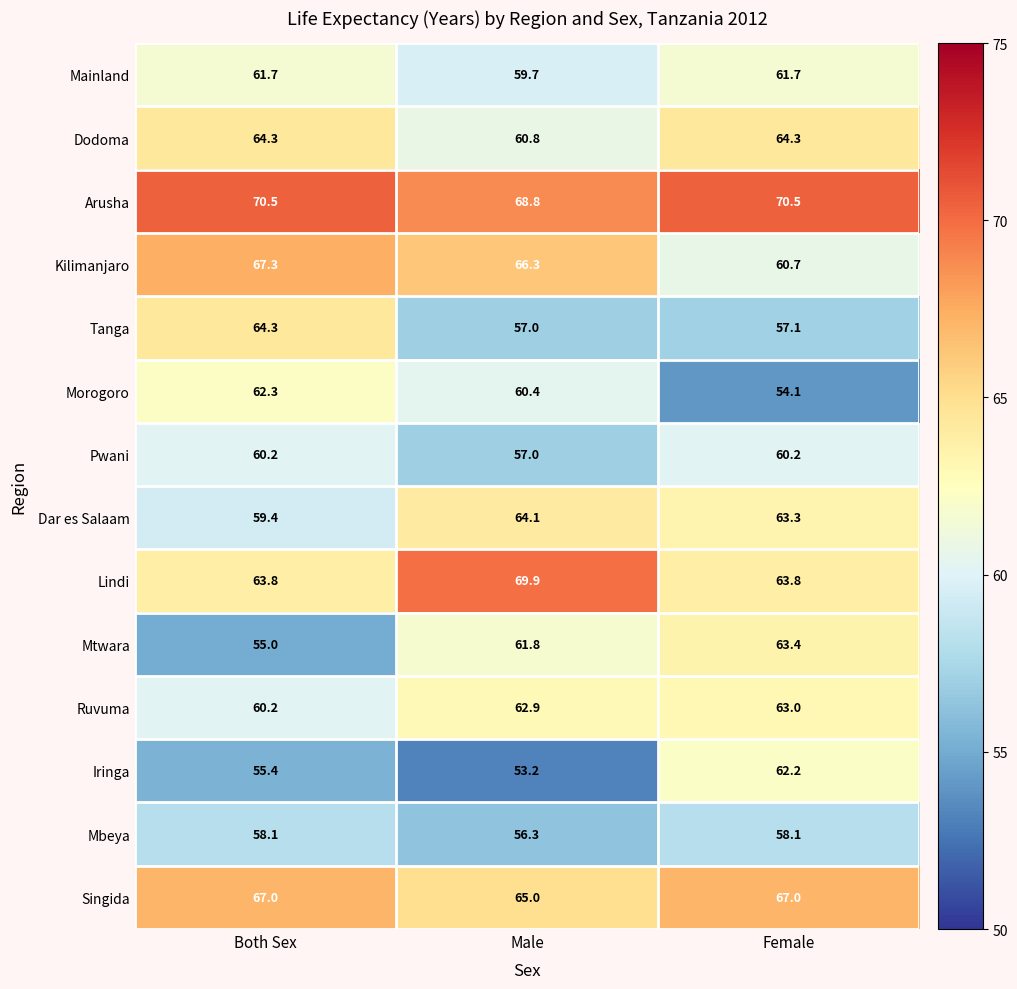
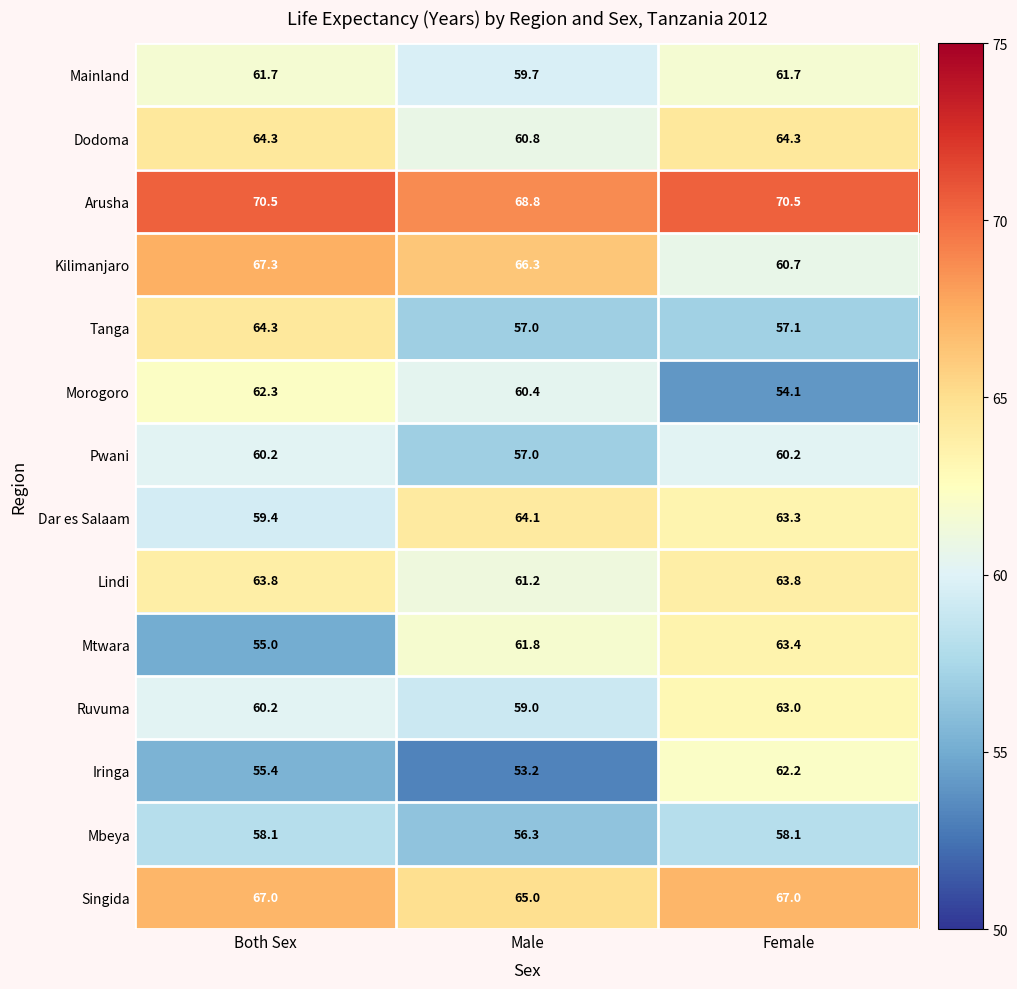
Lindi, Male: 69.9 -> 61.2
Ruvuma, Male: 62.9 -> 59.0
